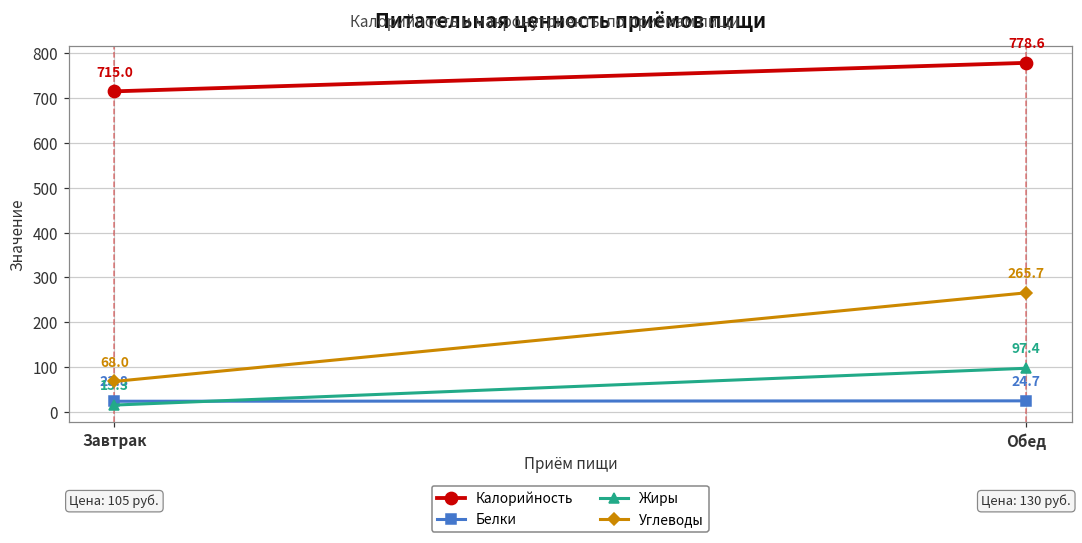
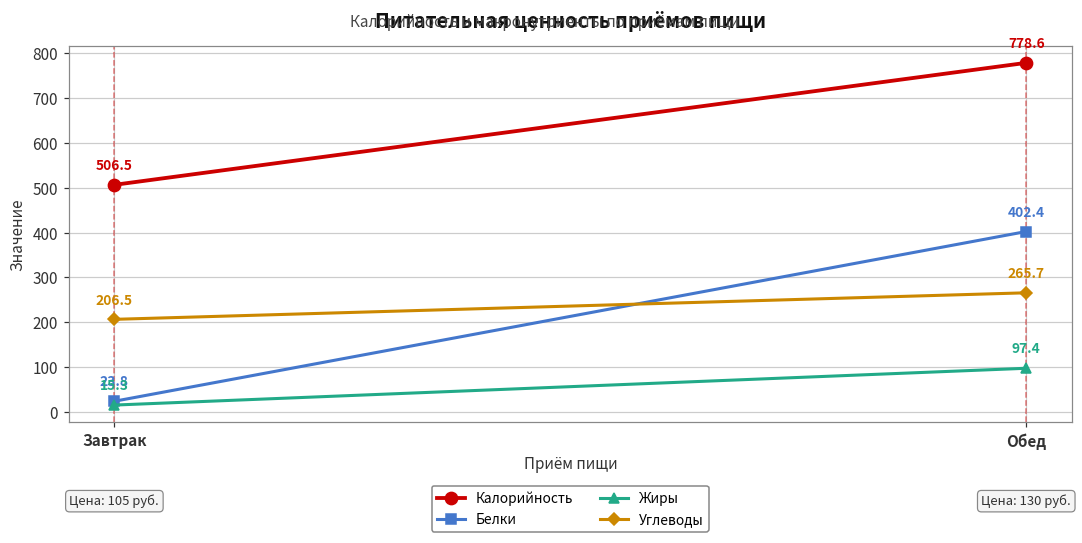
Калорийность, Завтрак: 715.0 -> 506.5
Углеводы, Завтрак: 68.0 -> 206.5
Белки, Обед: 24.7 -> 402.4
